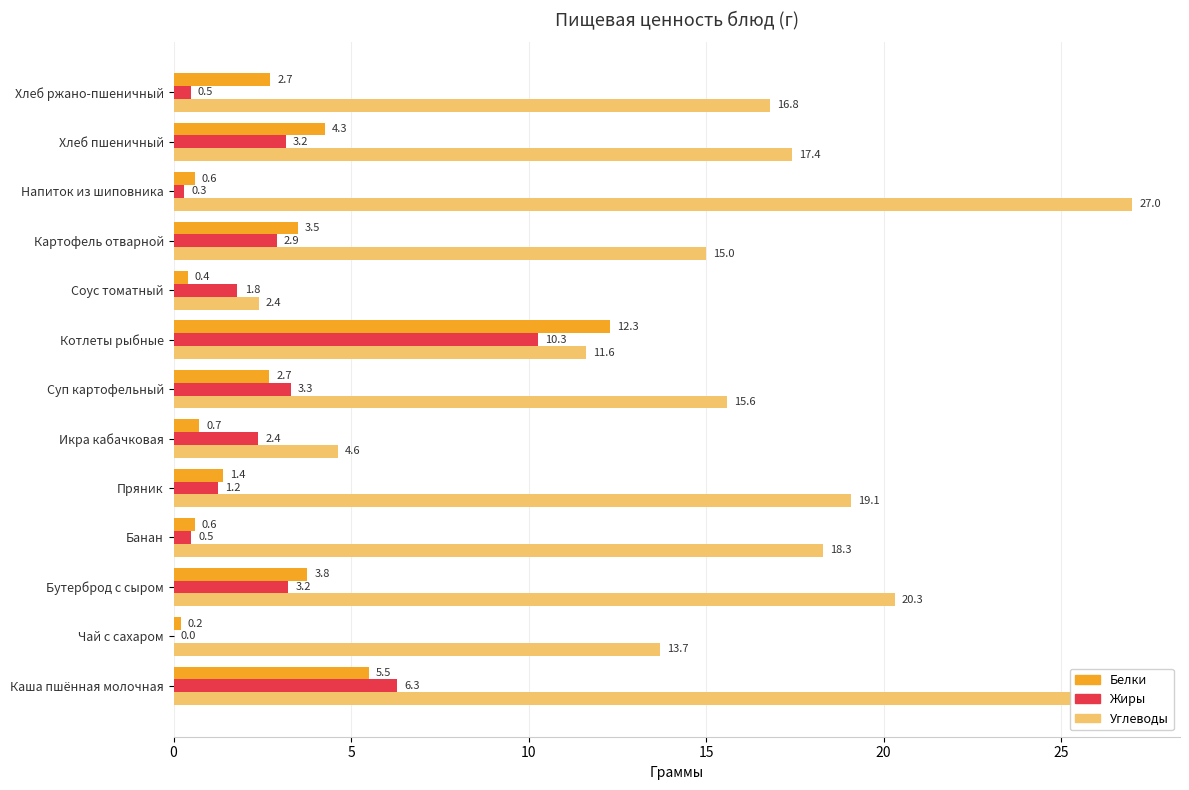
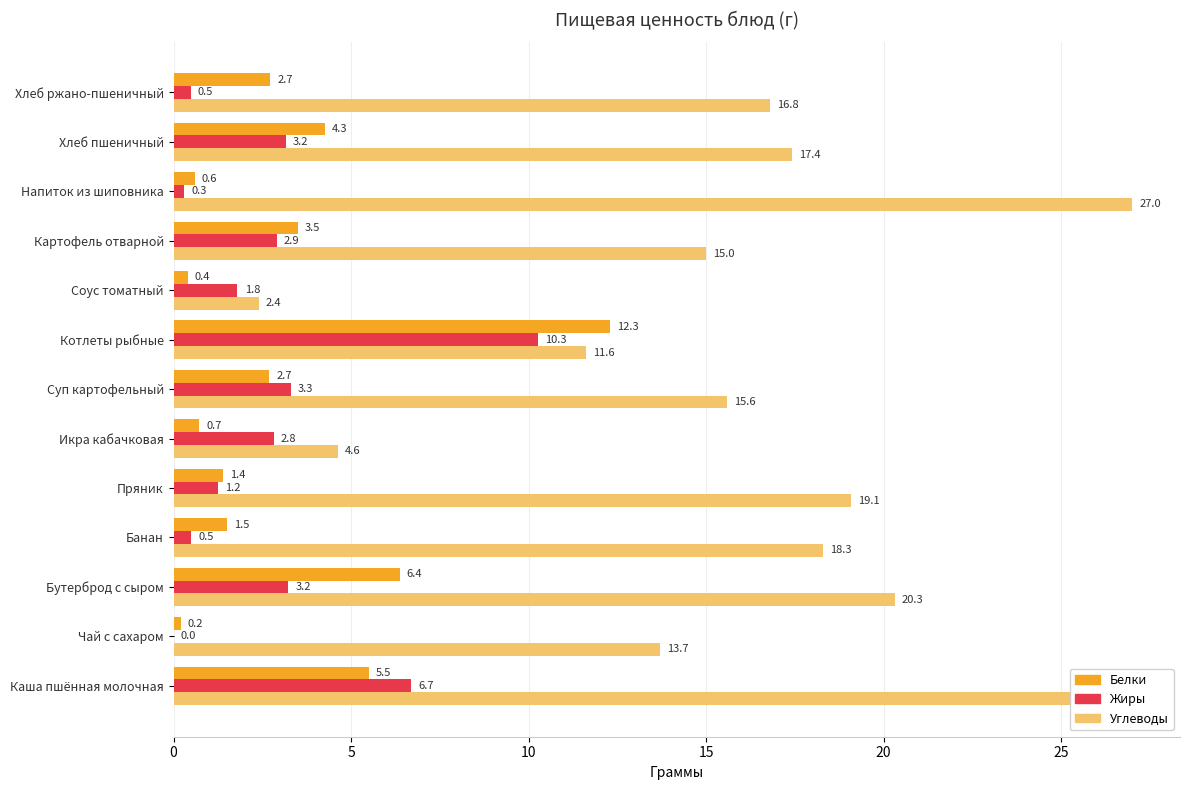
Жиры, Икра кабачковая: 2.4 -> 2.8
Белки, Банан: 0.6 -> 1.5
Белки, Бутерброд с сыром: 3.8 -> 6.4
Жиры, Каша пшённая молочная: 6.3 -> 6.7
